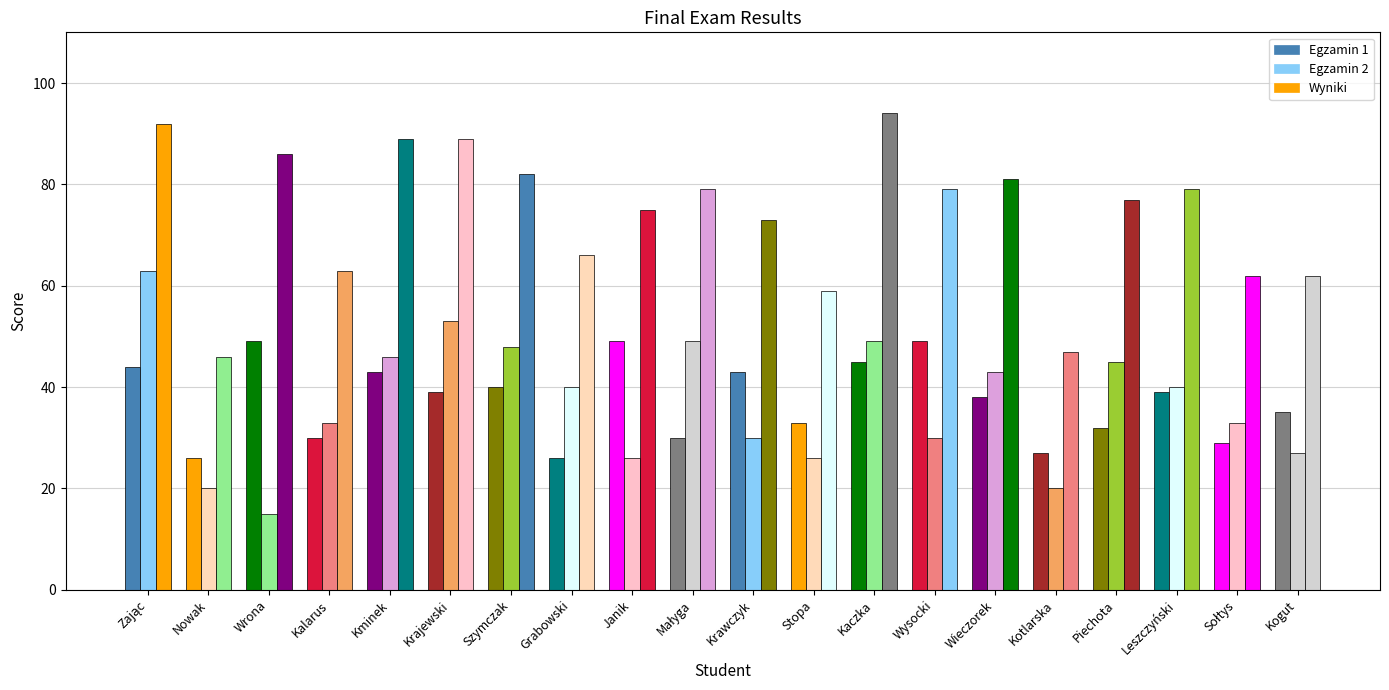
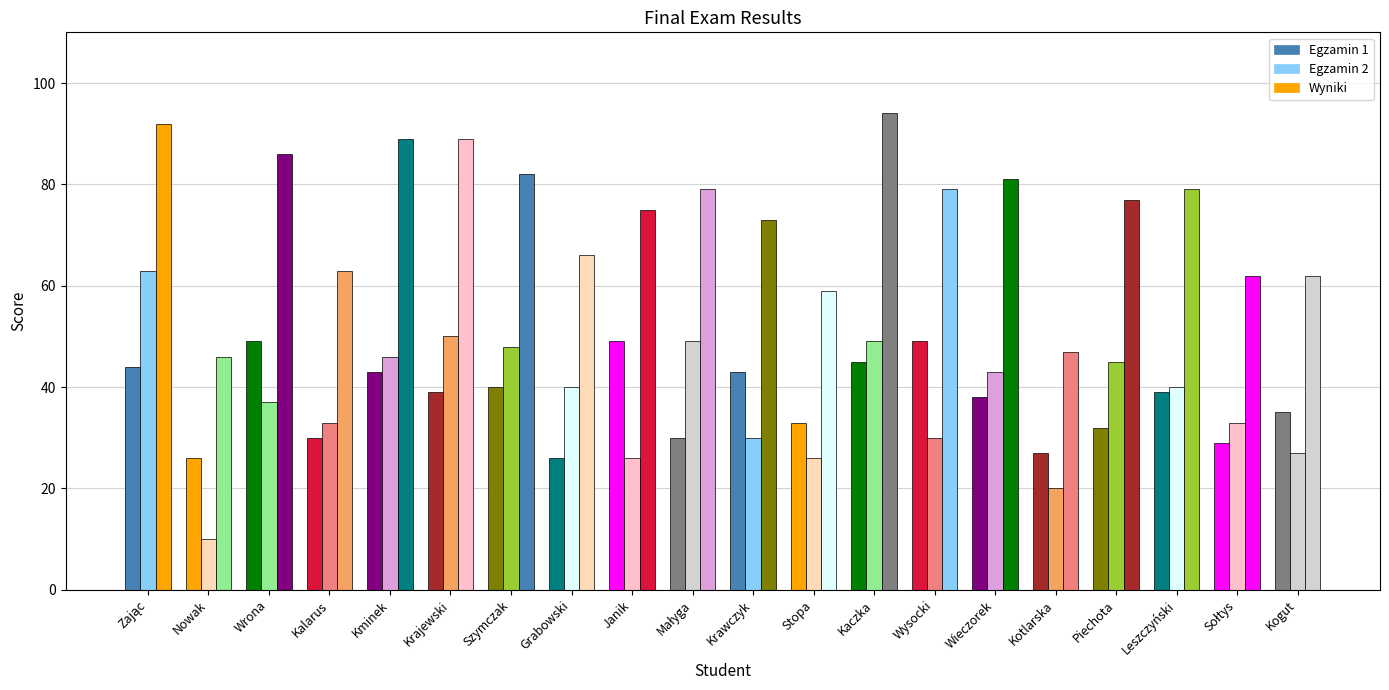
Nowak: 20 -> 10
Wrona: 15 -> 37
Krajewski: 53 -> 50
